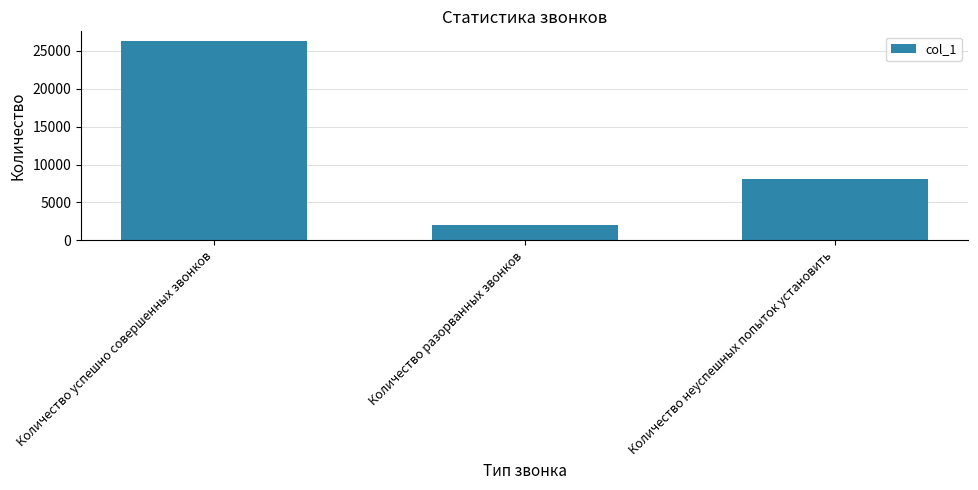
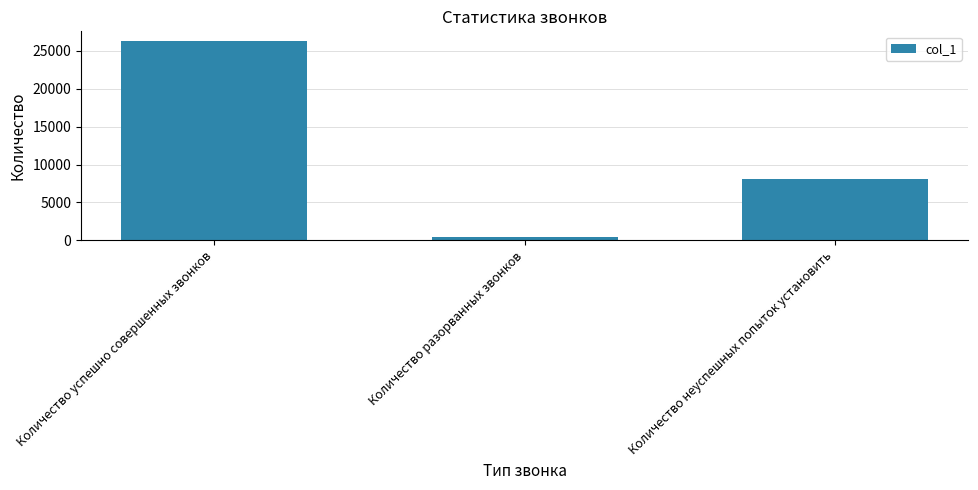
Количество разорванных звонков: 2000 -> 0
